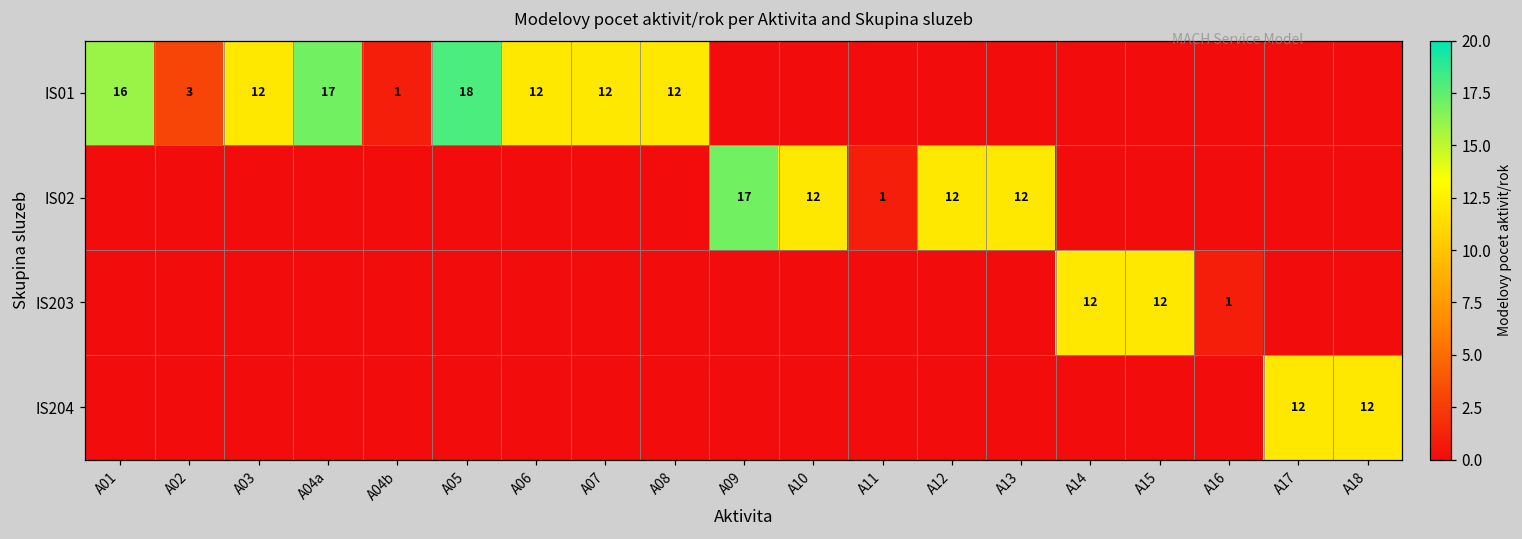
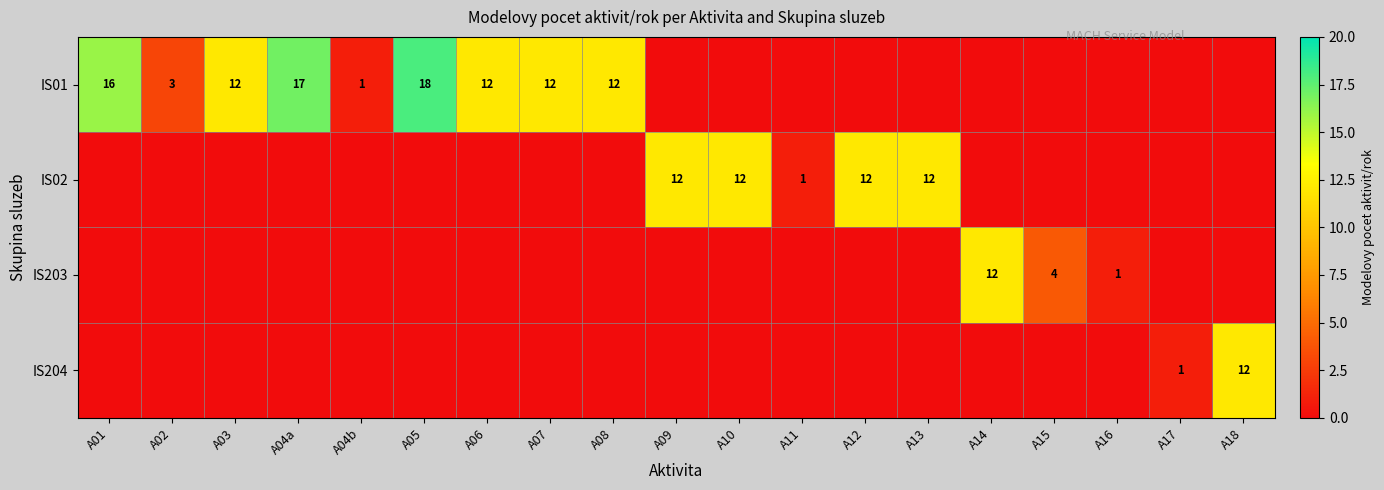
IS02, A09: 17 -> 12
IS203, A15: 12 -> 4
IS204, A17: 12 -> 1
